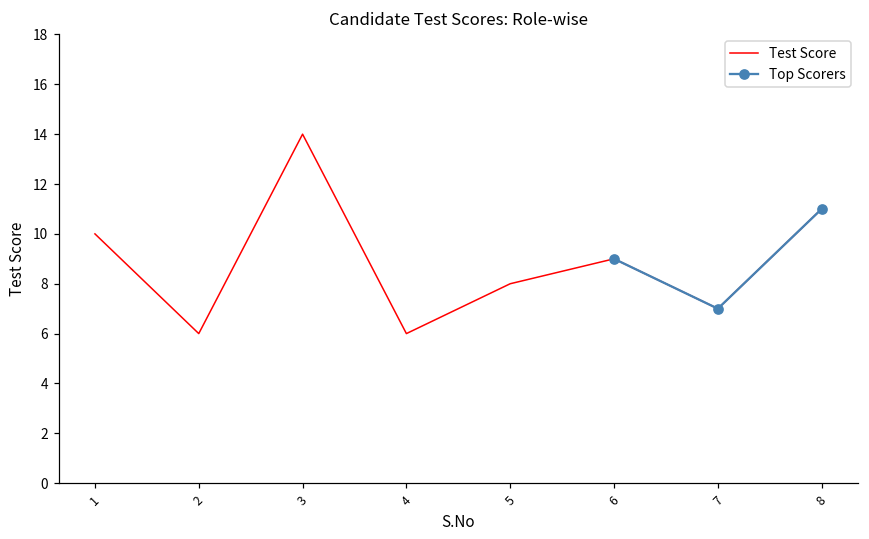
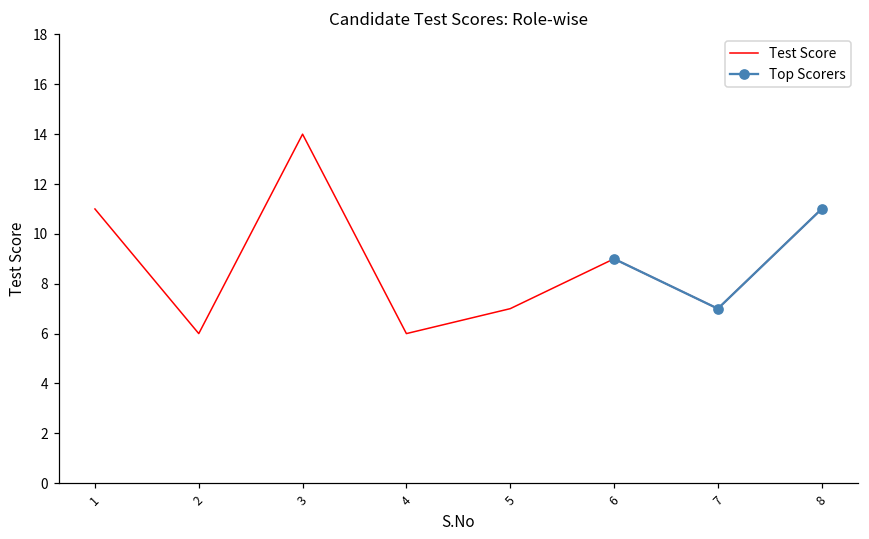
Test Score, 1: 10 -> 11
Test Score, 5: 8 -> 7
